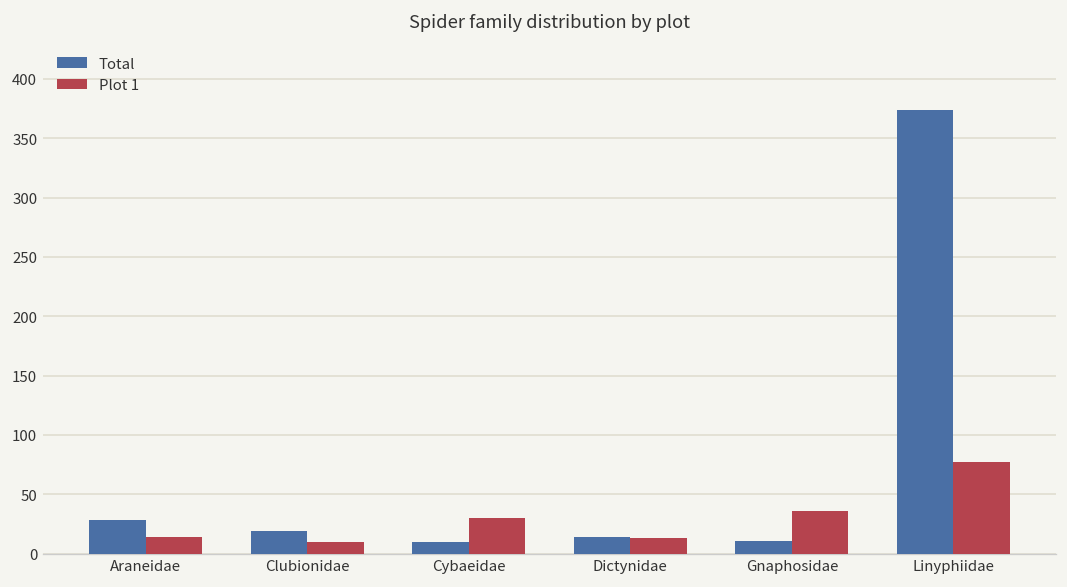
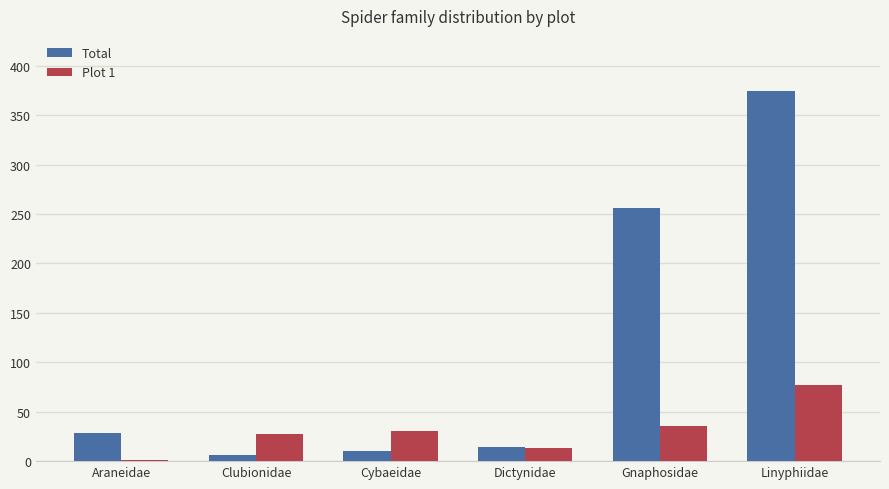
Plot 1, Araneidae: 10 -> 0
Total, Clubionidae: 20 -> 10
Plot 1, Clubionidae: 10 -> 30
Total, Gnaphosidae: 10 -> 260
